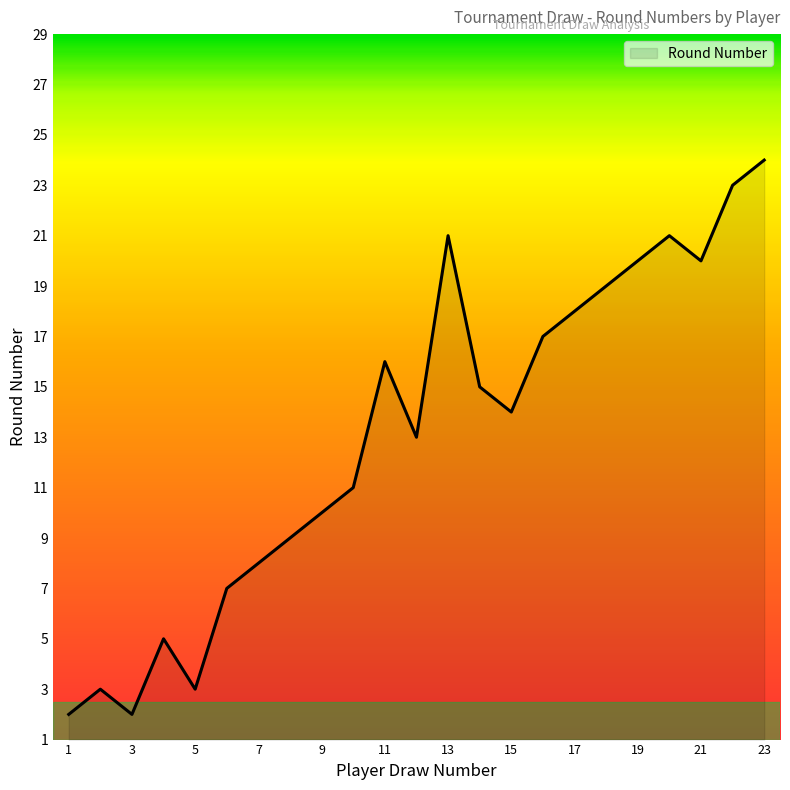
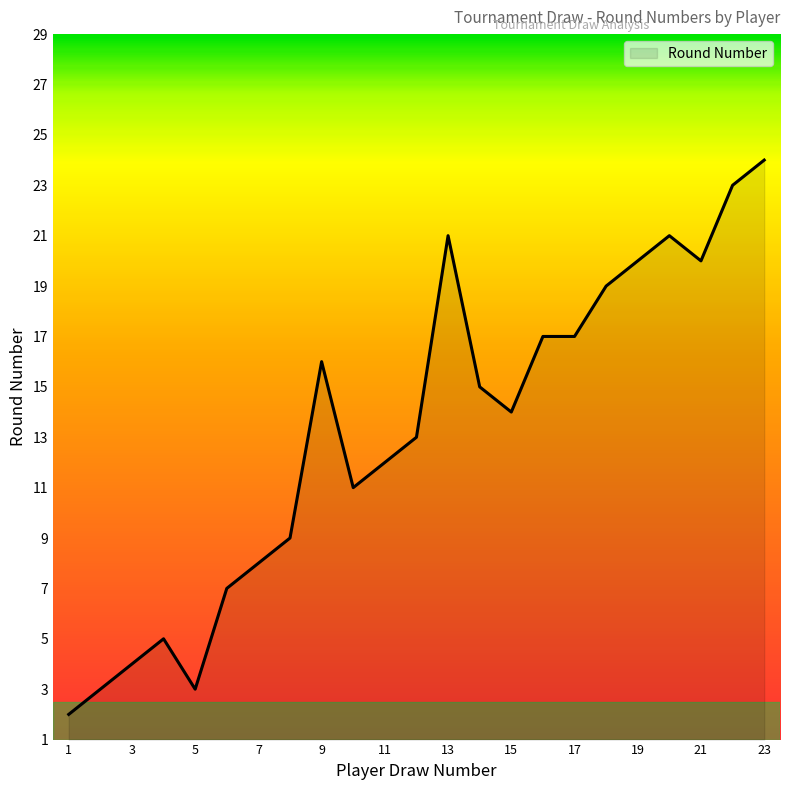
3: 2 -> 4
9: 10 -> 16
11: 16 -> 12
17: 18 -> 17
